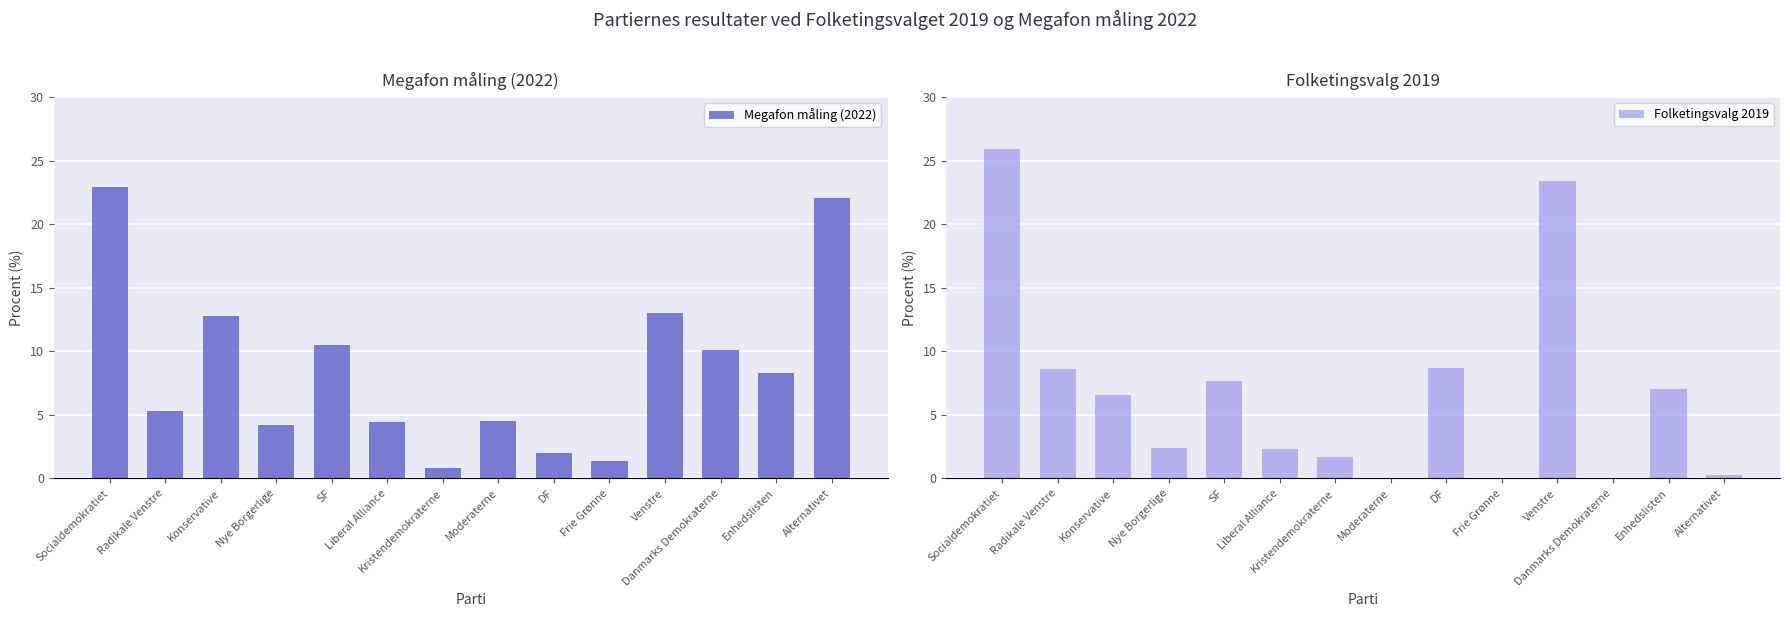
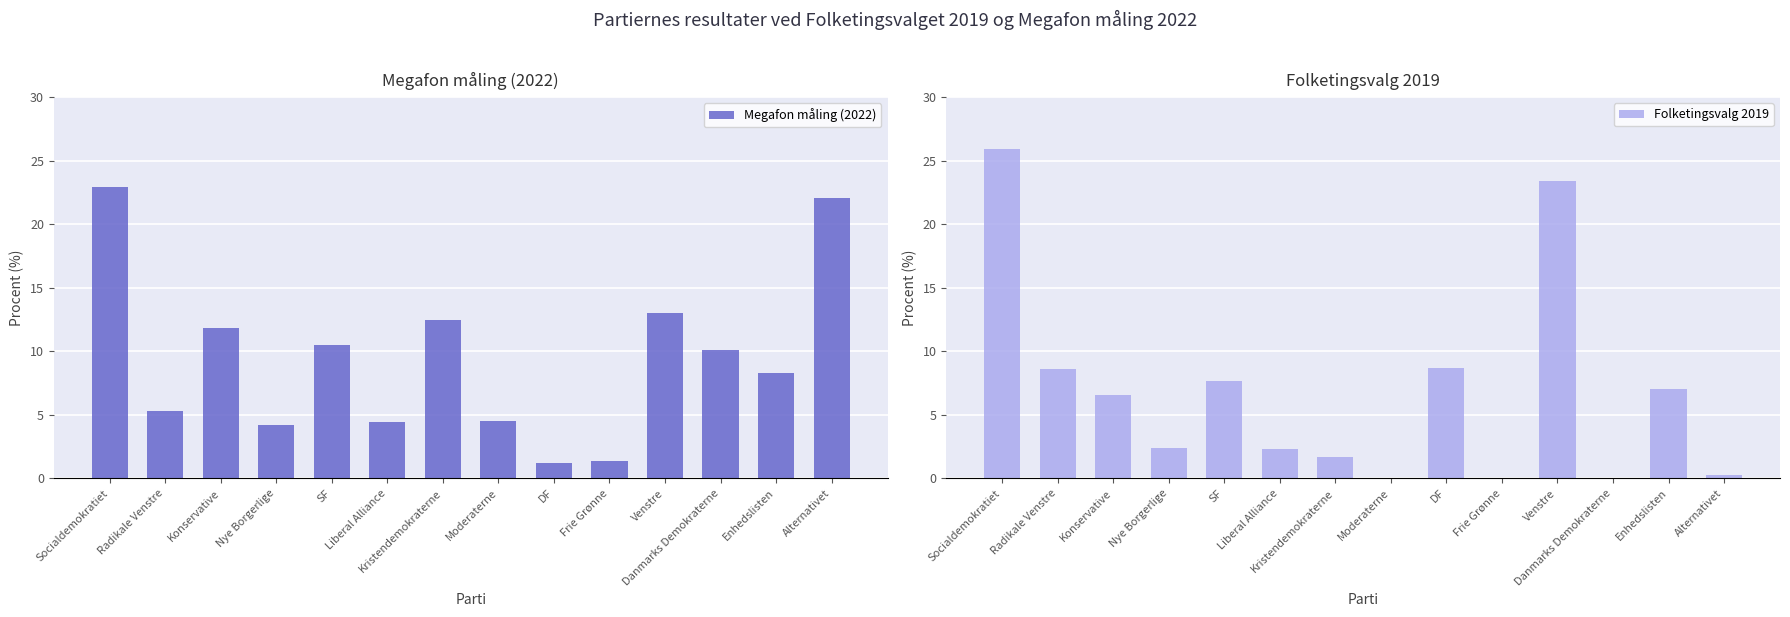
Megafon måling (2022), Konservative: 12.8 -> 11.8
Megafon måling (2022), Kristendemokraterne: 0.8 -> 12.5
Megafon måling (2022), DF: 2.0 -> 1.2
